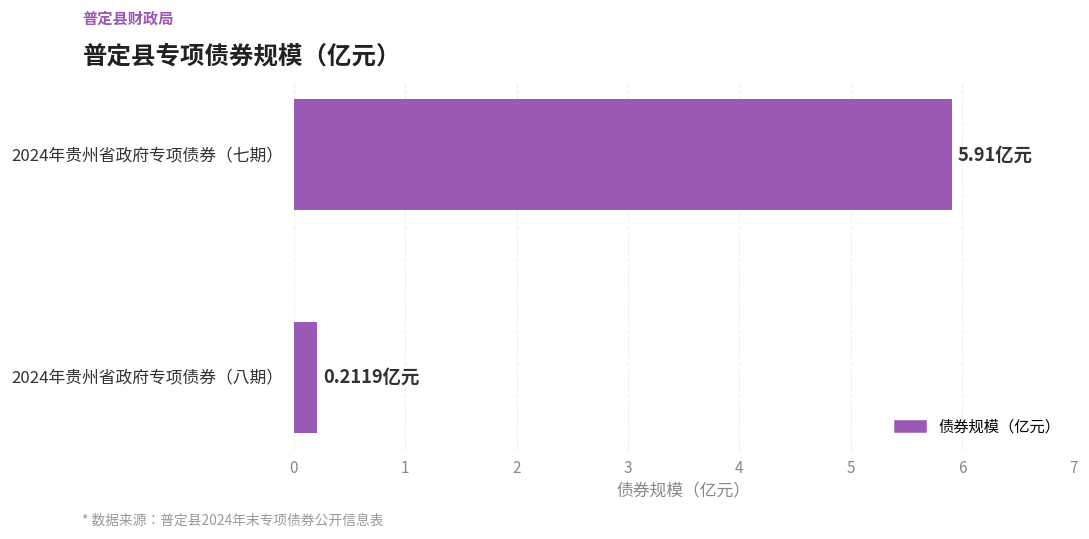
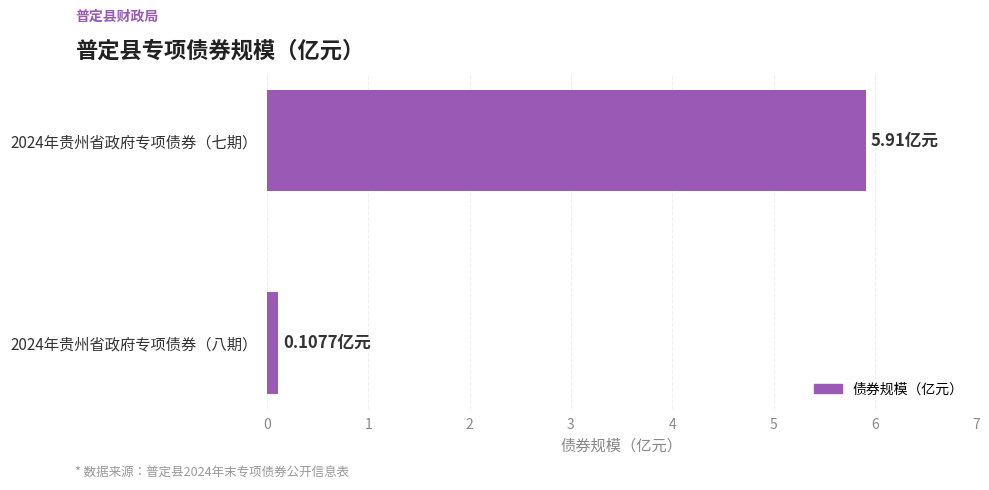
2024年贵州省政府专项债券（八期）: 0.2119 -> 0.1077
